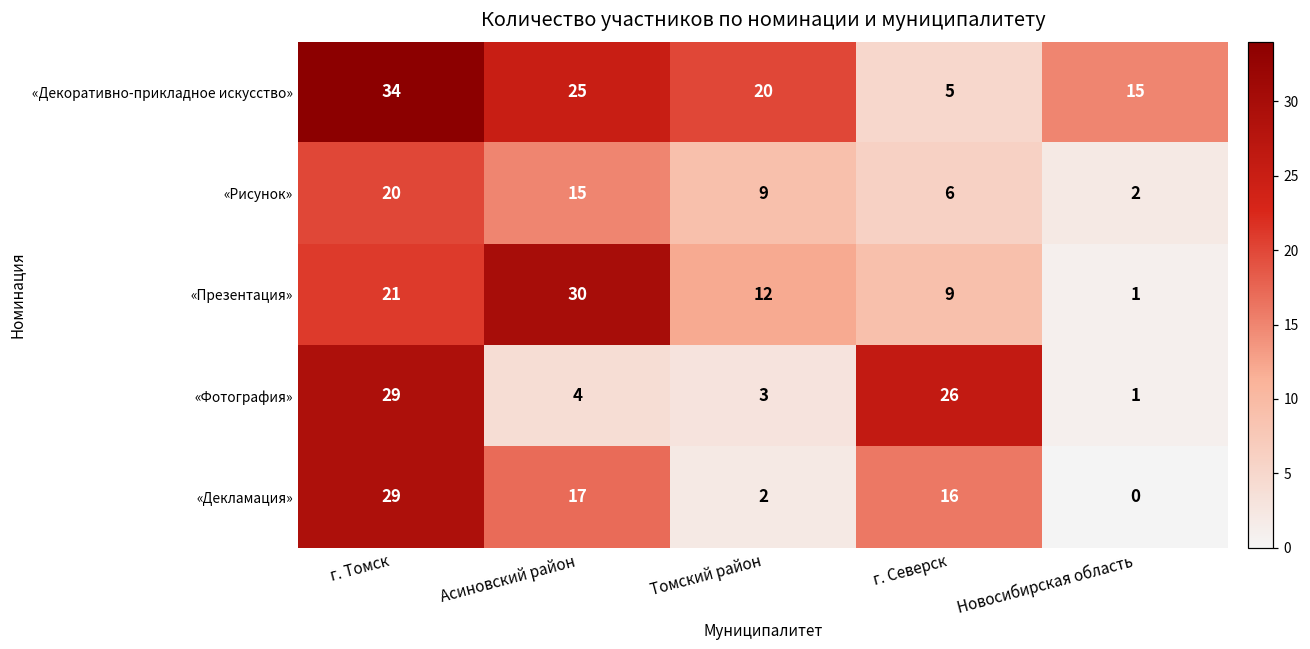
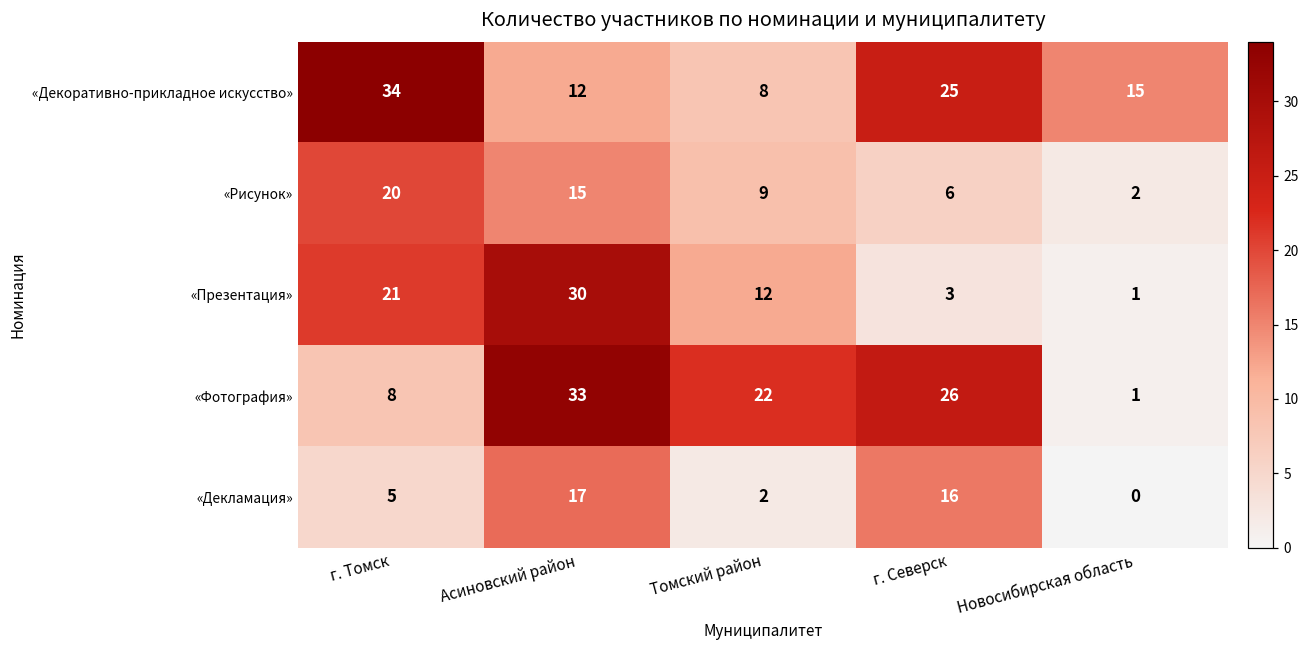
«Декоративно-прикладное искусство», Асиновский район: 25 -> 12
«Декоративно-прикладное искусство», Томский район: 20 -> 8
«Декоративно-прикладное искусство», г. Северск: 5 -> 25
«Презентация», г. Северск: 9 -> 3
«Фотография», г. Томск: 29 -> 8
«Фотография», Асиновский район: 4 -> 33
«Фотография», Томский район: 3 -> 22
«Декламация», г. Томск: 29 -> 5
